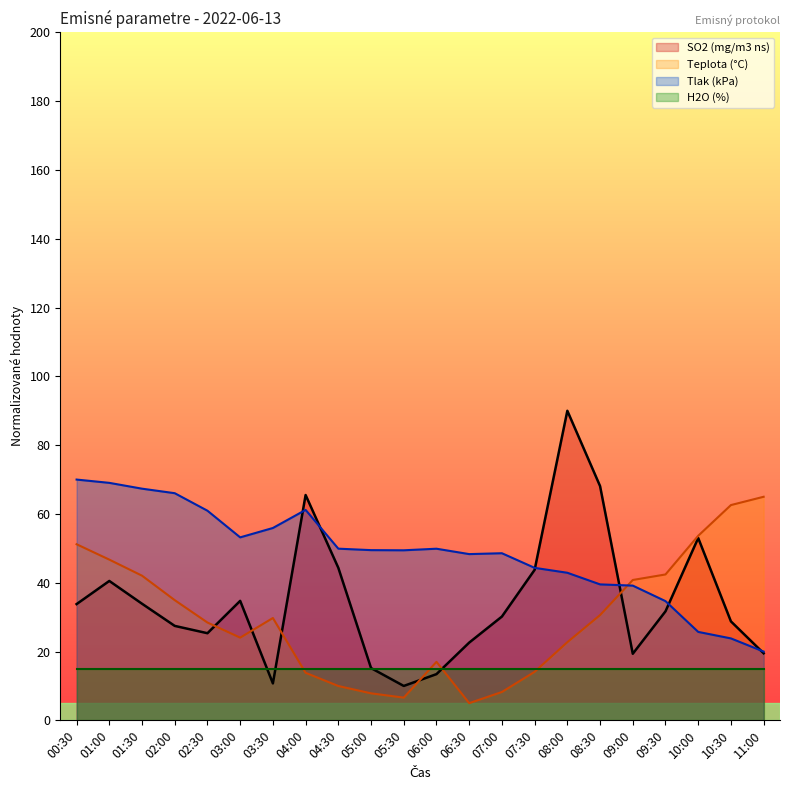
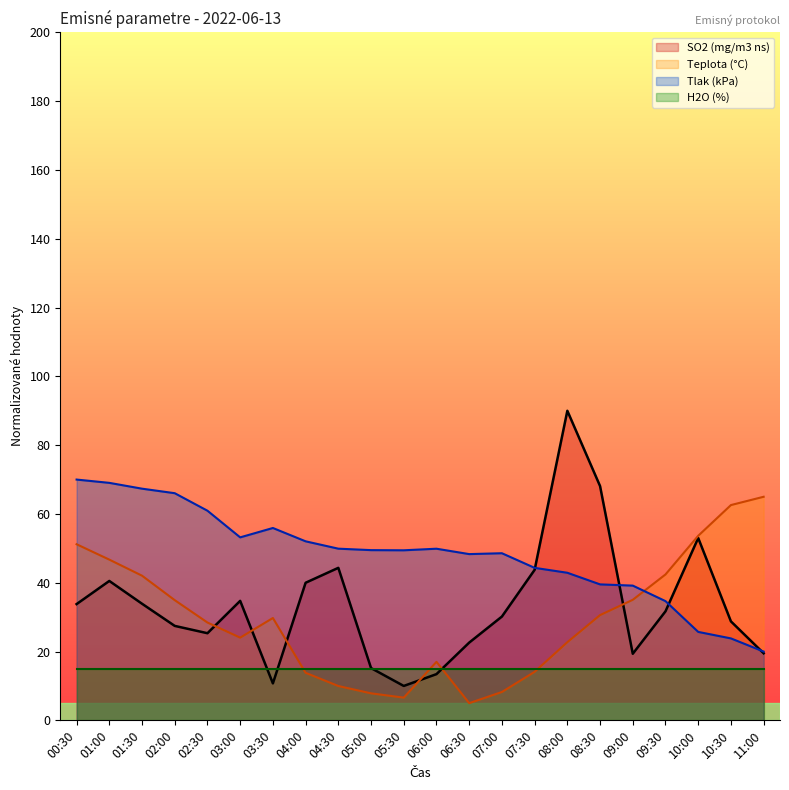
SO2 (mg/m3 ns), 04:00: 66 -> 40
Tlak (kPa), 04:00: 61 -> 52
Teplota (°C), 09:00: 41 -> 35
